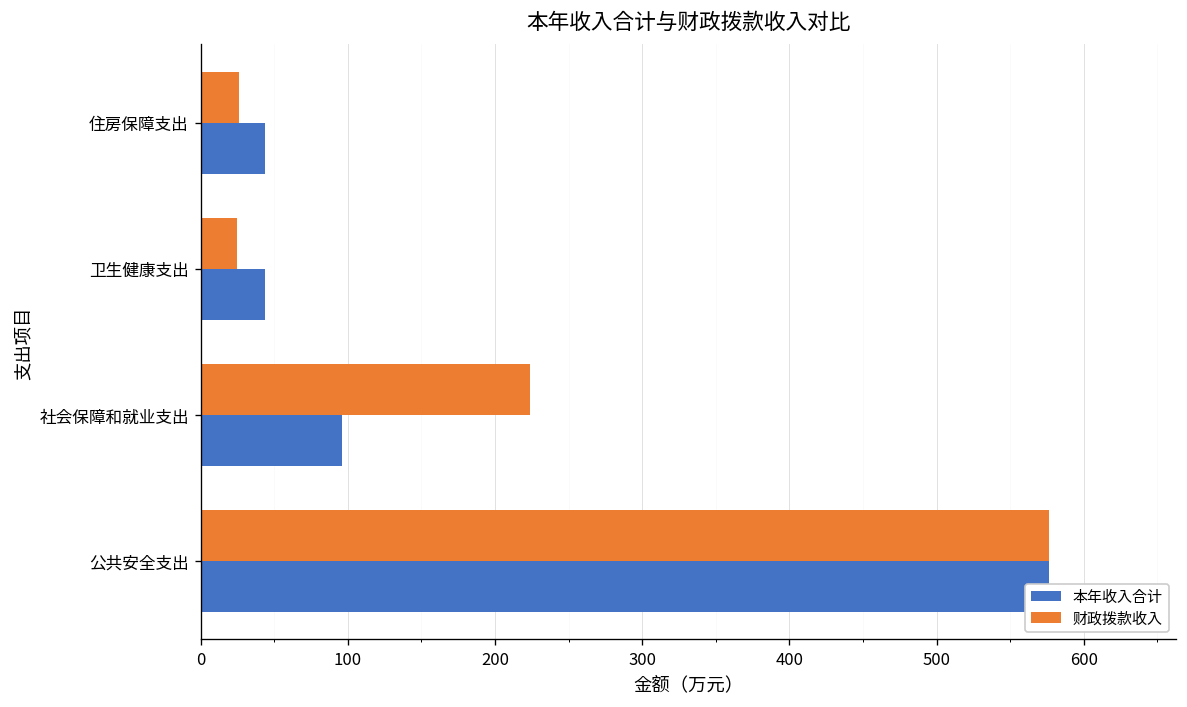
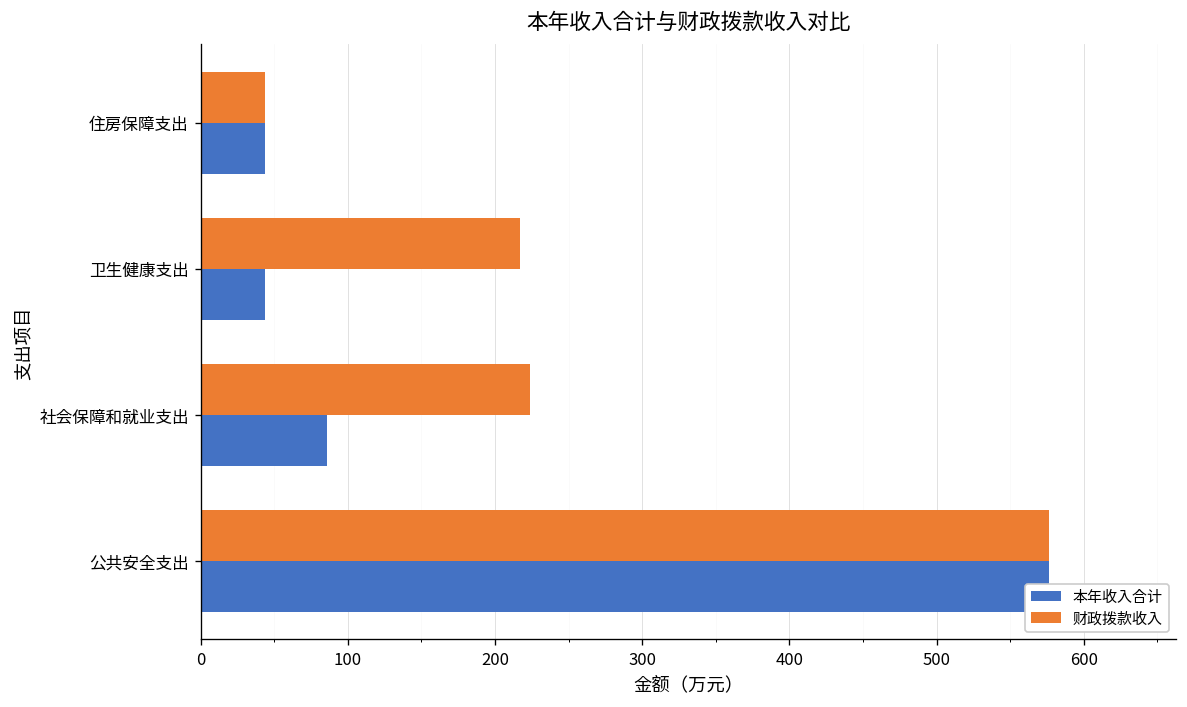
财政拨款收入, 住房保障支出: 26 -> 44
财政拨款收入, 卫生健康支出: 25 -> 217
本年收入合计, 社会保障和就业支出: 96 -> 86
